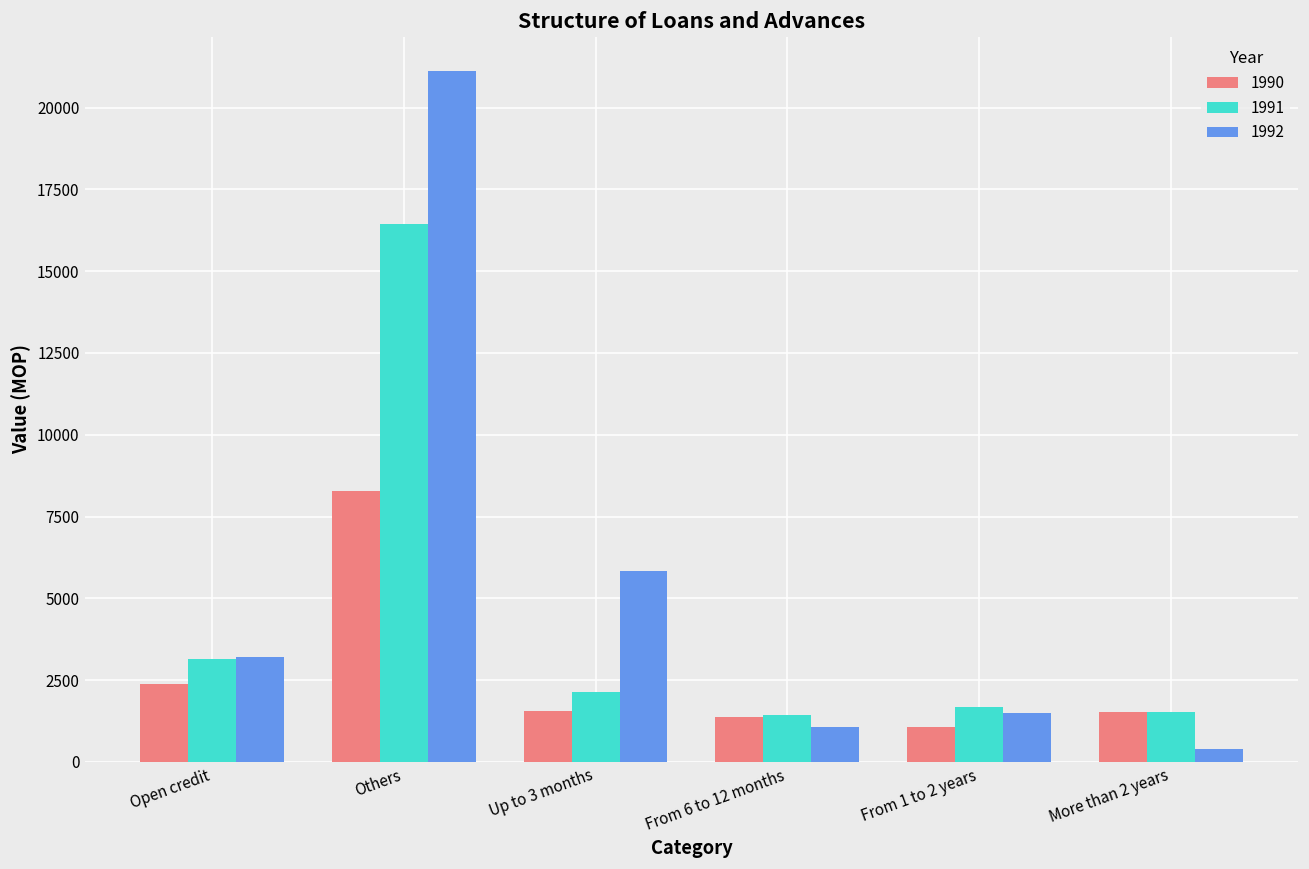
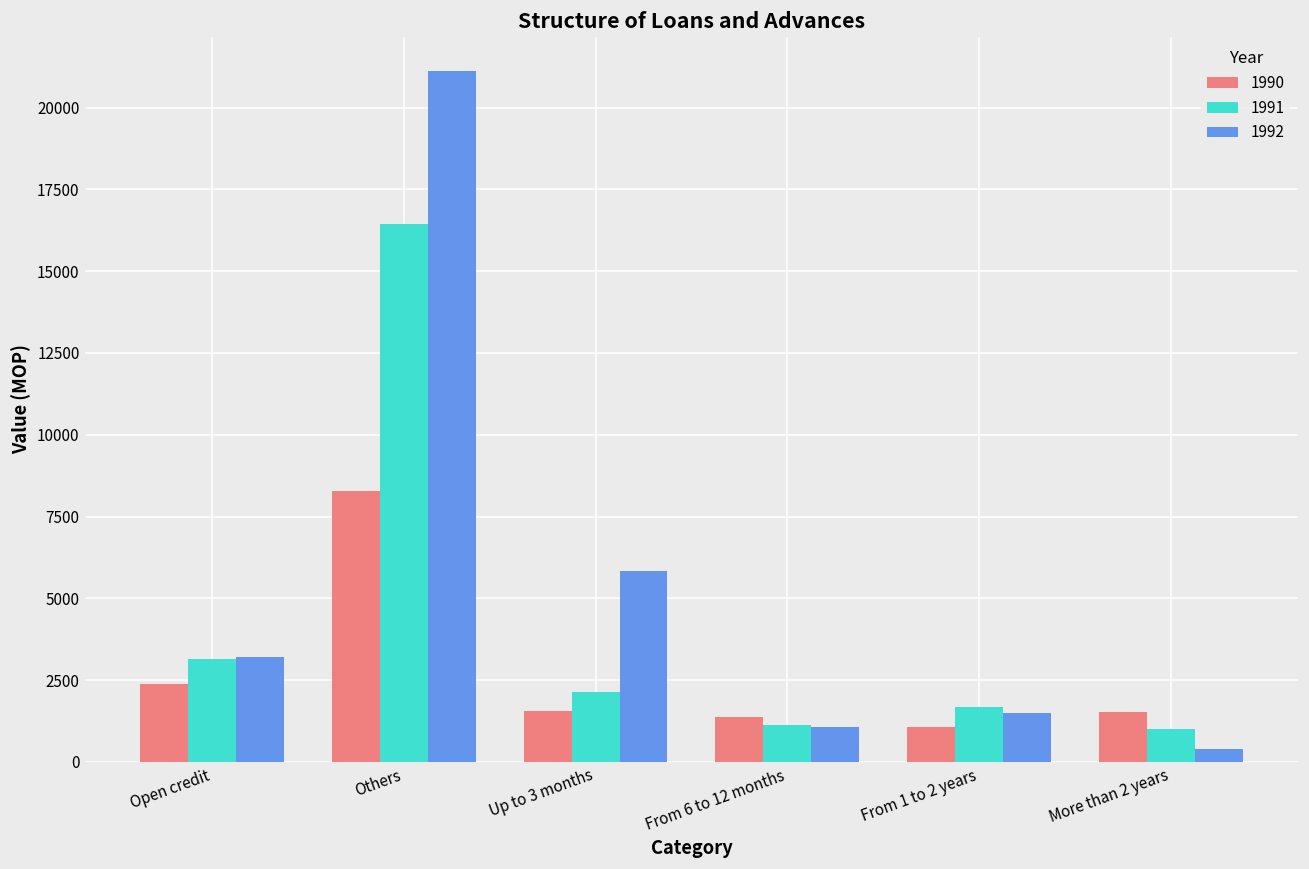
1991, From 6 to 12 months: 1400 -> 1100
1991, More than 2 years: 1500 -> 1000
